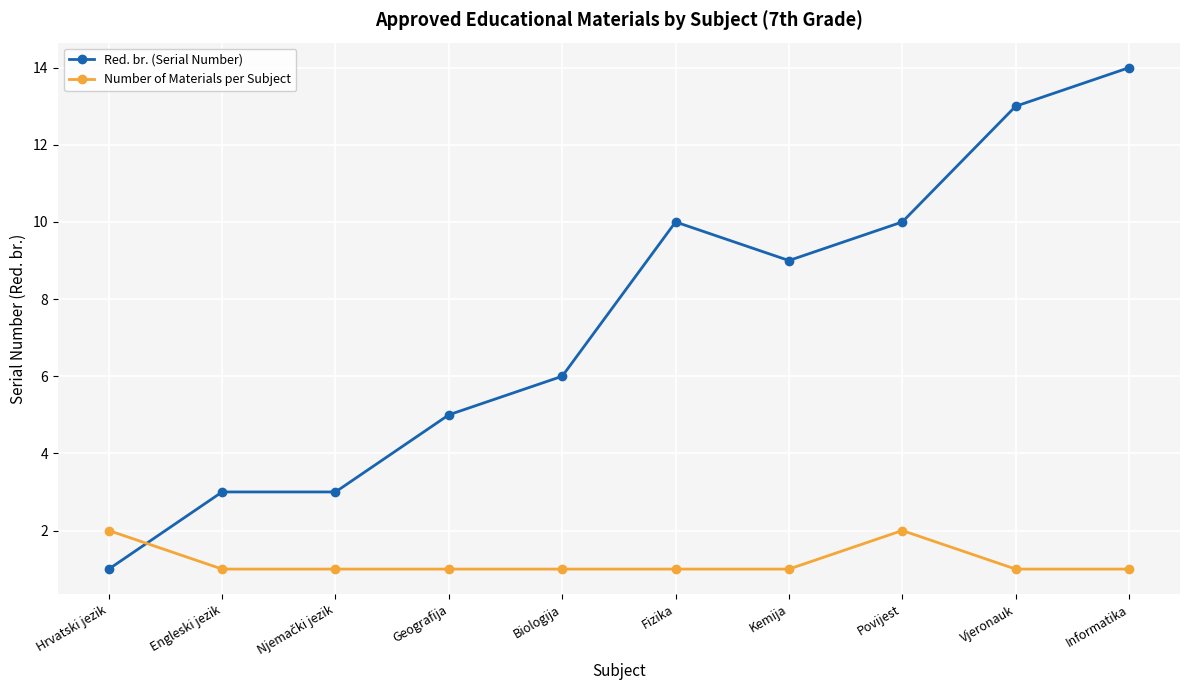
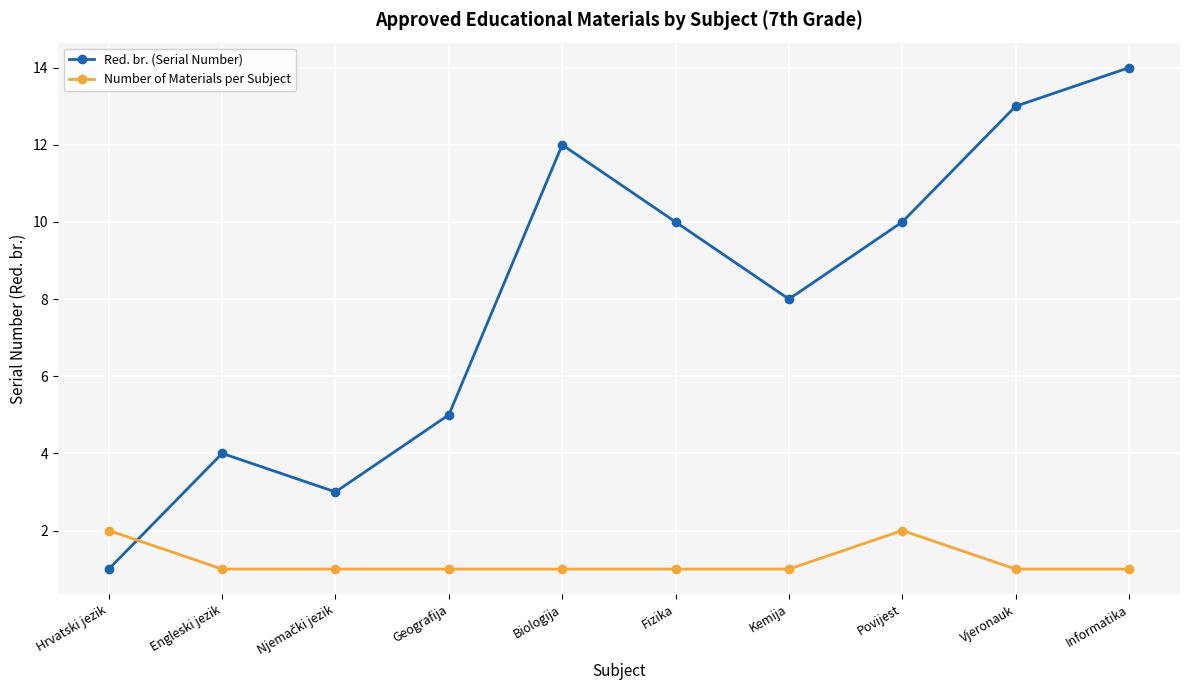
Red. br. (Serial Number), Engleski jezik: 3 -> 4
Red. br. (Serial Number), Biologija: 6 -> 12
Red. br. (Serial Number), Kemija: 9 -> 8
